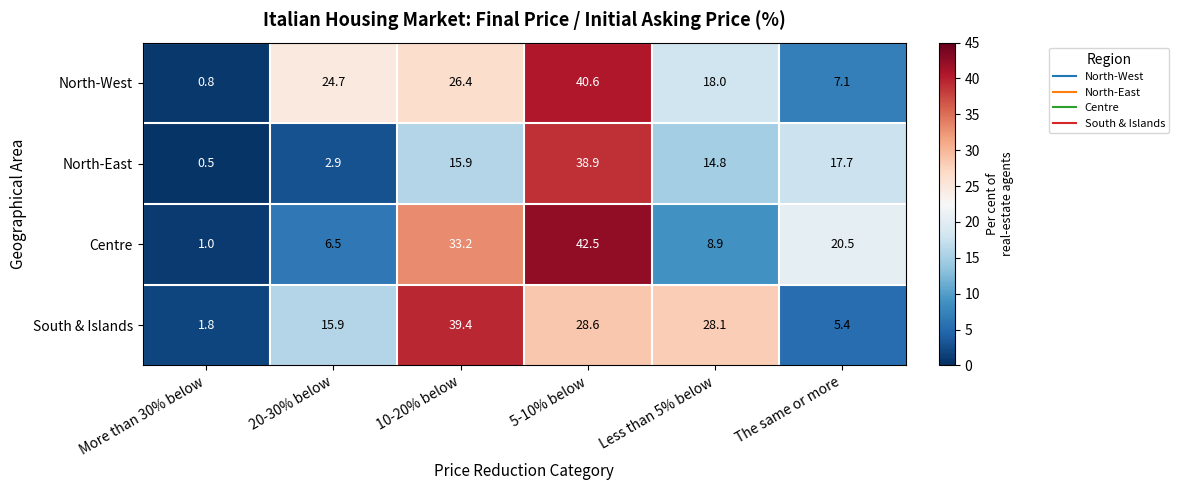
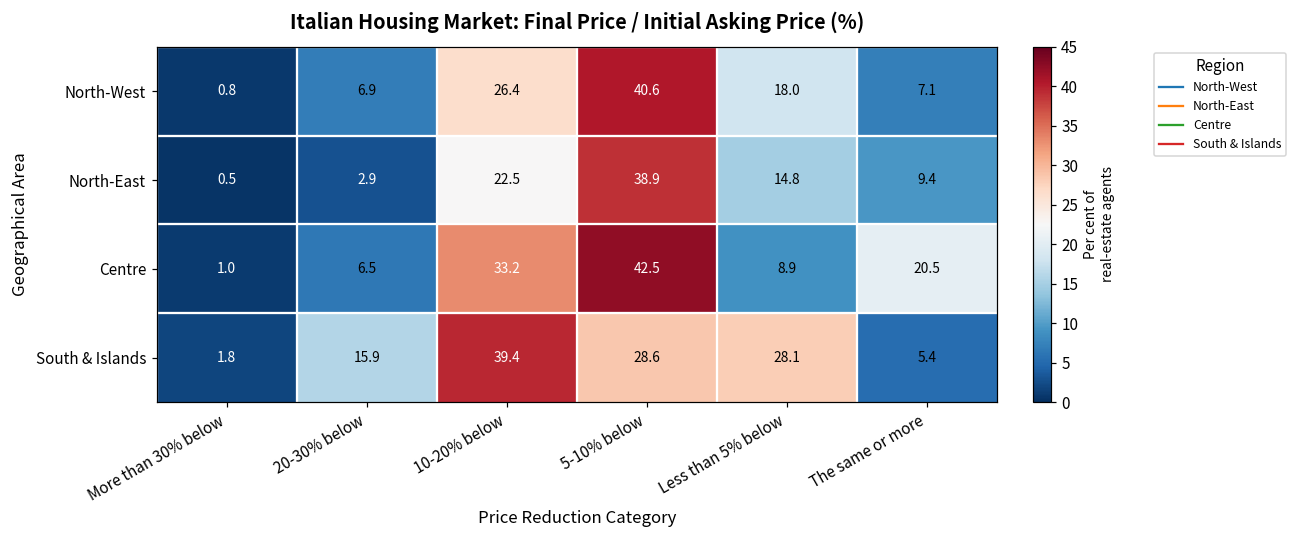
North-West, 20-30% below: 24.7 -> 6.9
North-East, 10-20% below: 15.9 -> 22.5
North-East, The same or more: 17.7 -> 9.4
